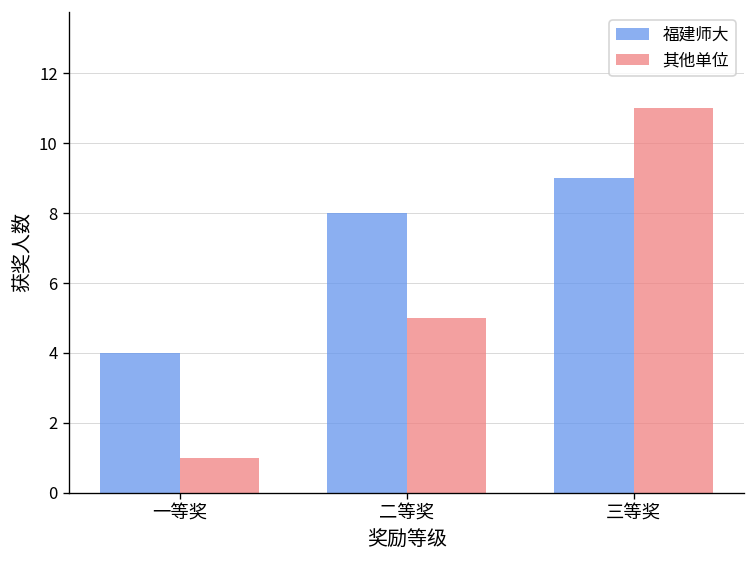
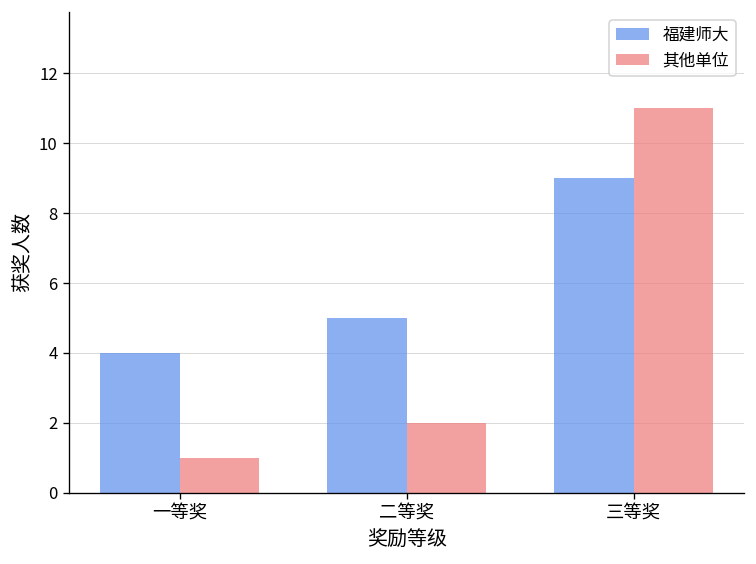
福建师大, 二等奖: 8 -> 5
其他单位, 二等奖: 5 -> 2
